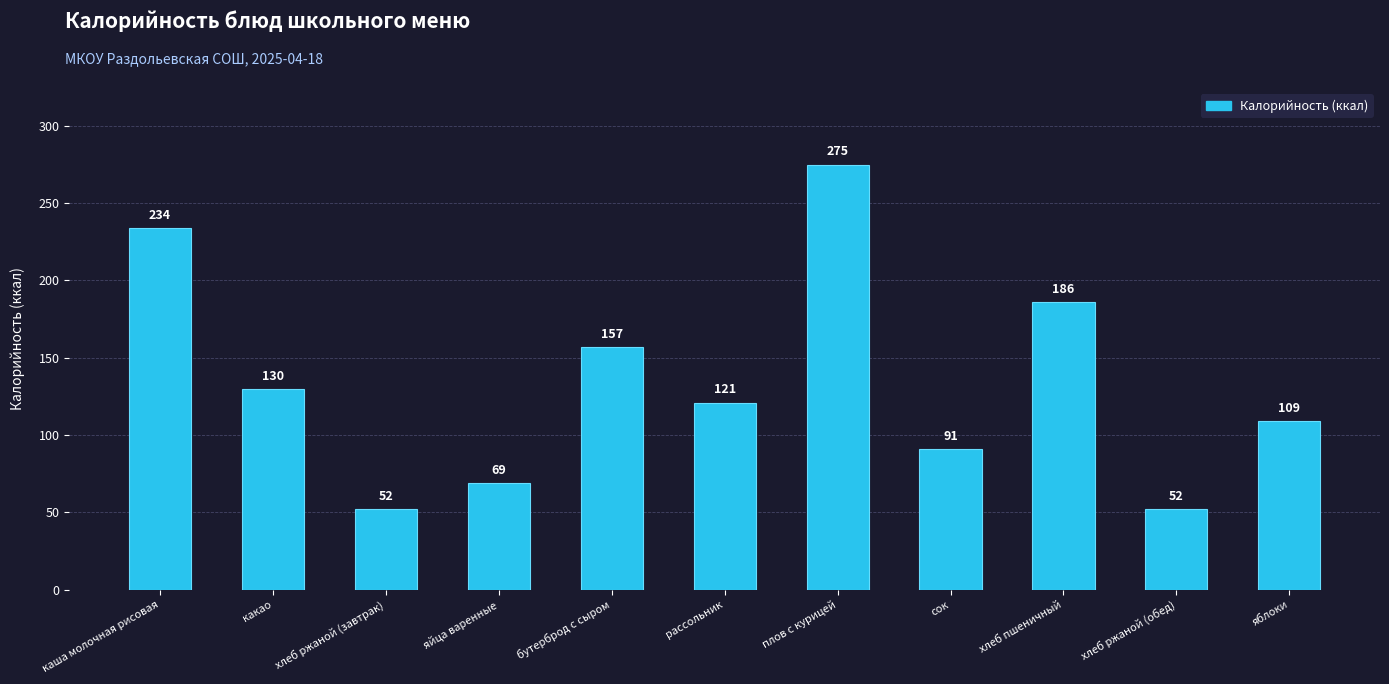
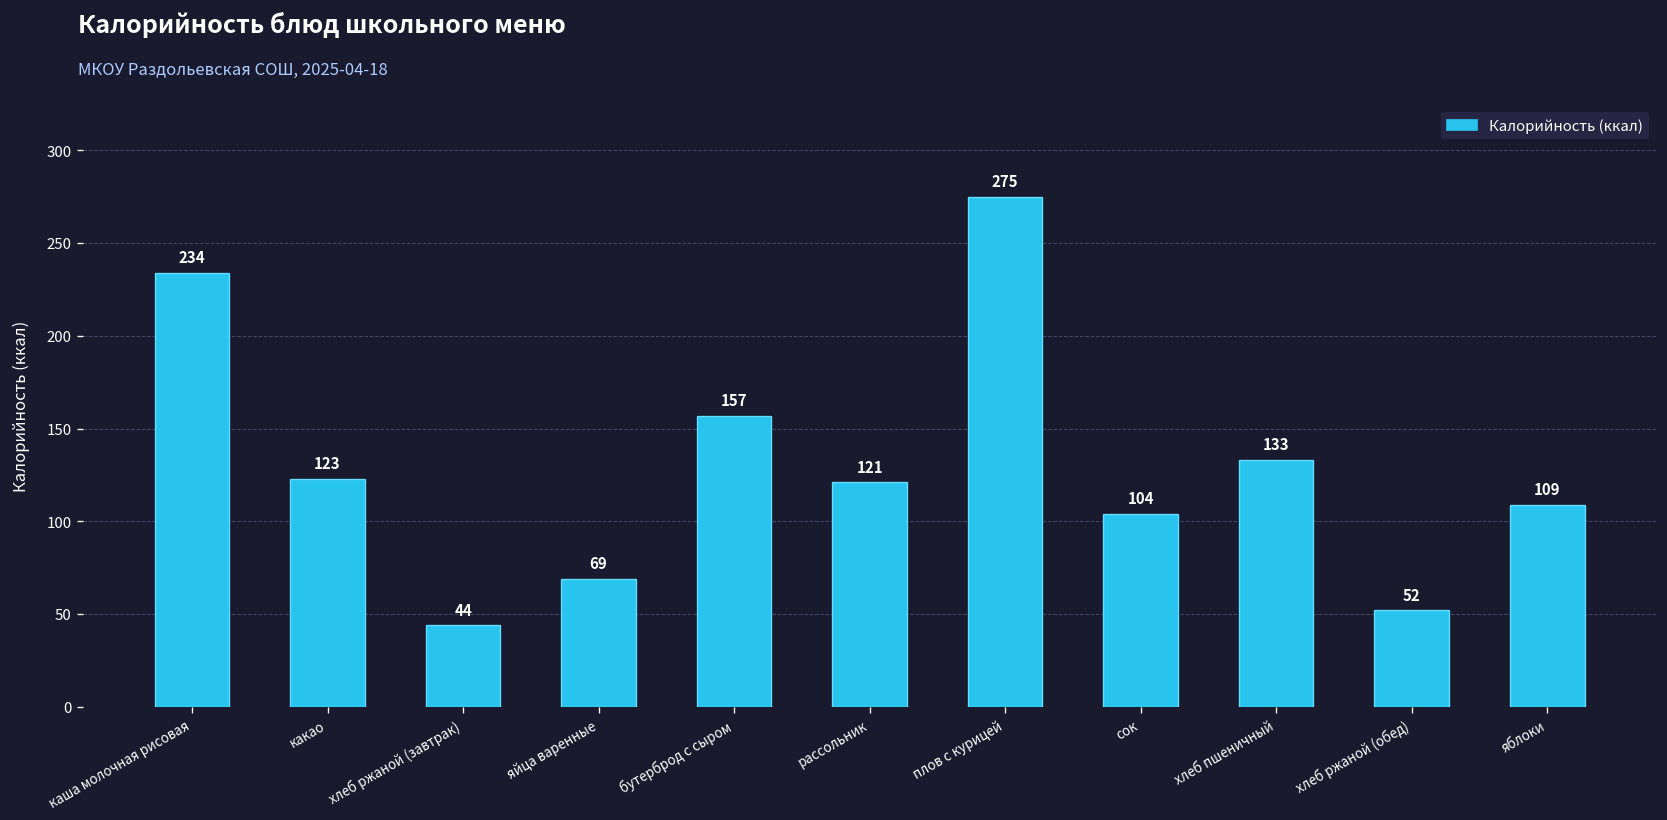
какао: 130 -> 123
хлеб ржаной (завтрак): 52 -> 44
сок: 91 -> 104
хлеб пшеничный: 186 -> 133
